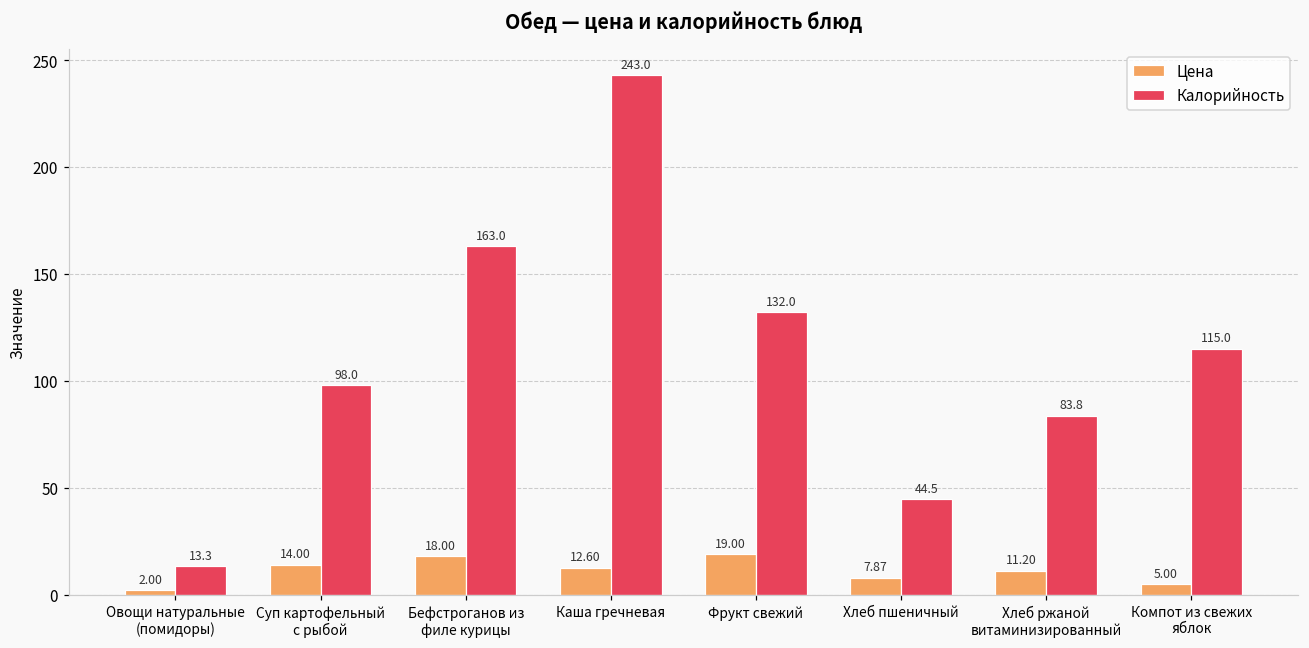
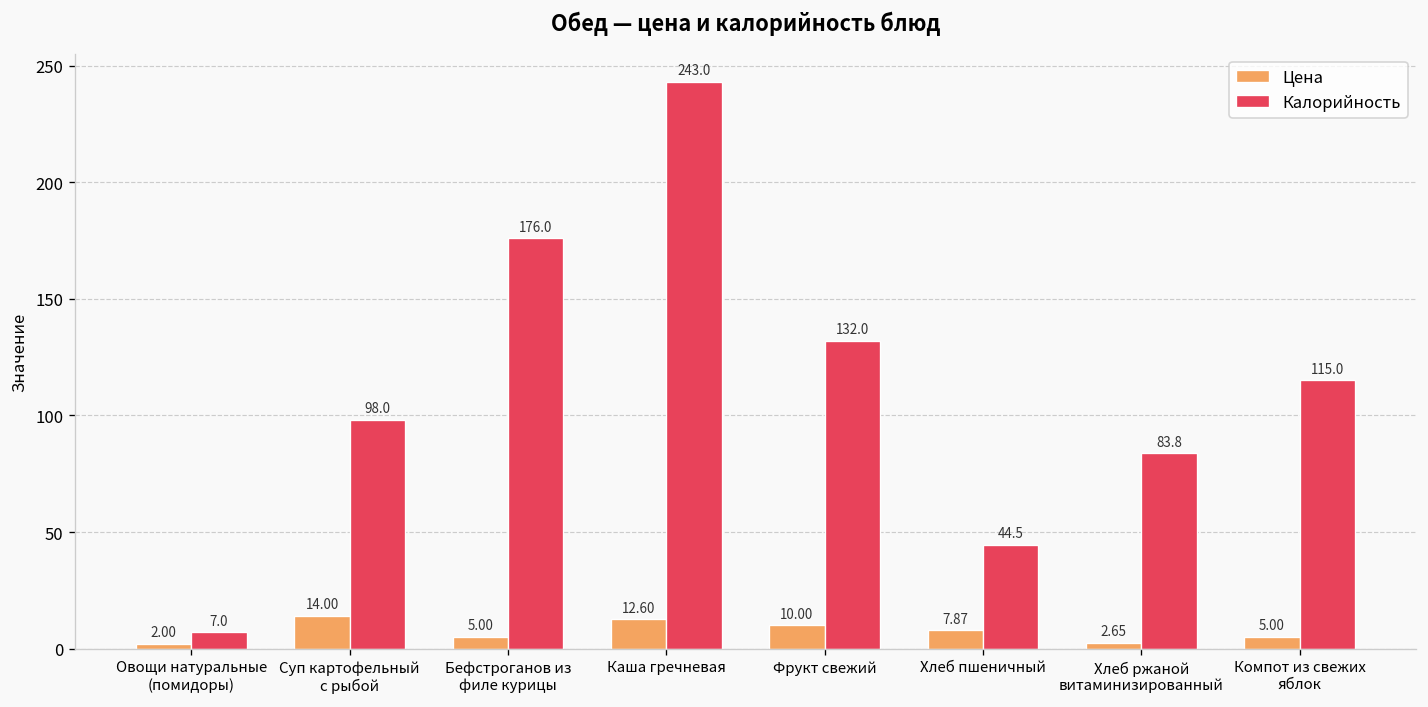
Калорийность, Овощи натуральные (помидоры): 13.3 -> 7.0
Цена, Бефстроганов из филе курицы: 18.00 -> 5.00
Калорийность, Бефстроганов из филе курицы: 163.0 -> 176.0
Цена, Фрукт свежий: 19.00 -> 10.00
Цена, Хлеб ржаной витаминизированный: 11.20 -> 2.65
